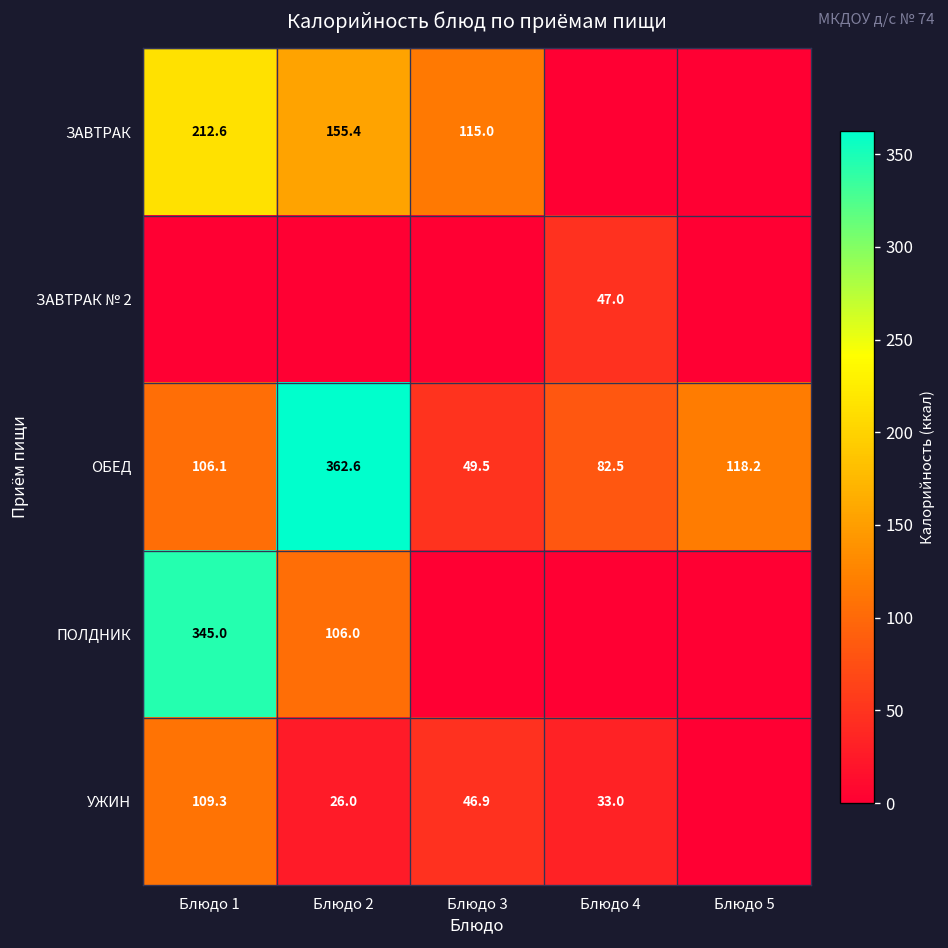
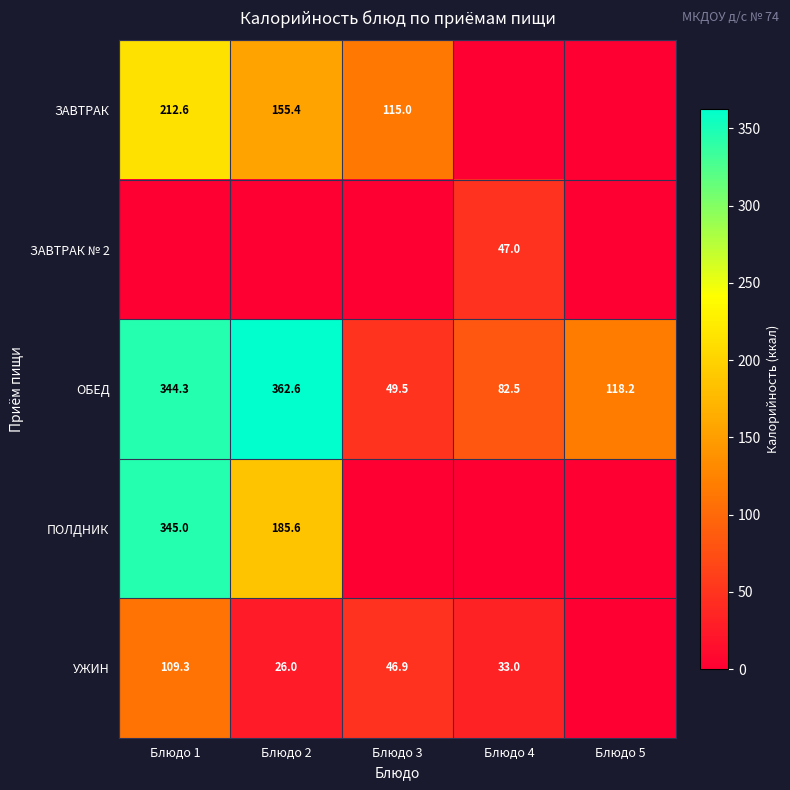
ОБЕД, Блюдо 1: 106.1 -> 344.3
ПОЛДНИК, Блюдо 2: 106.0 -> 185.6
